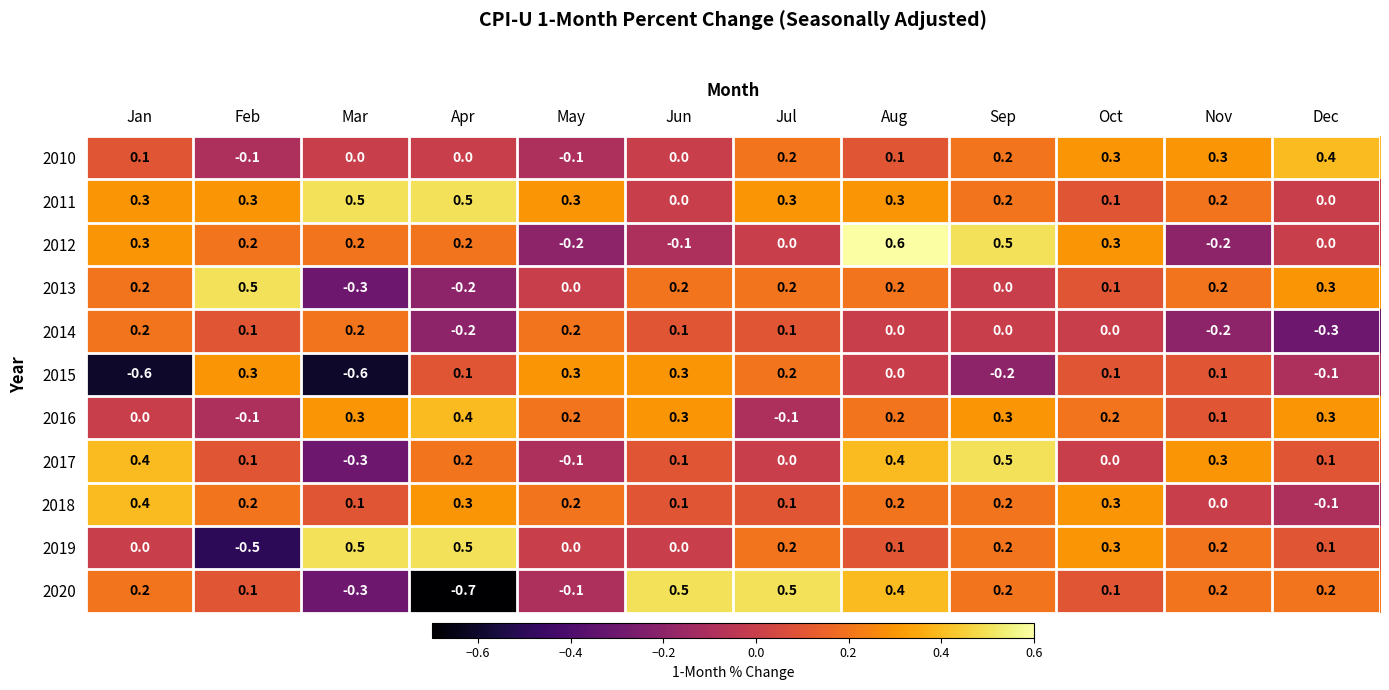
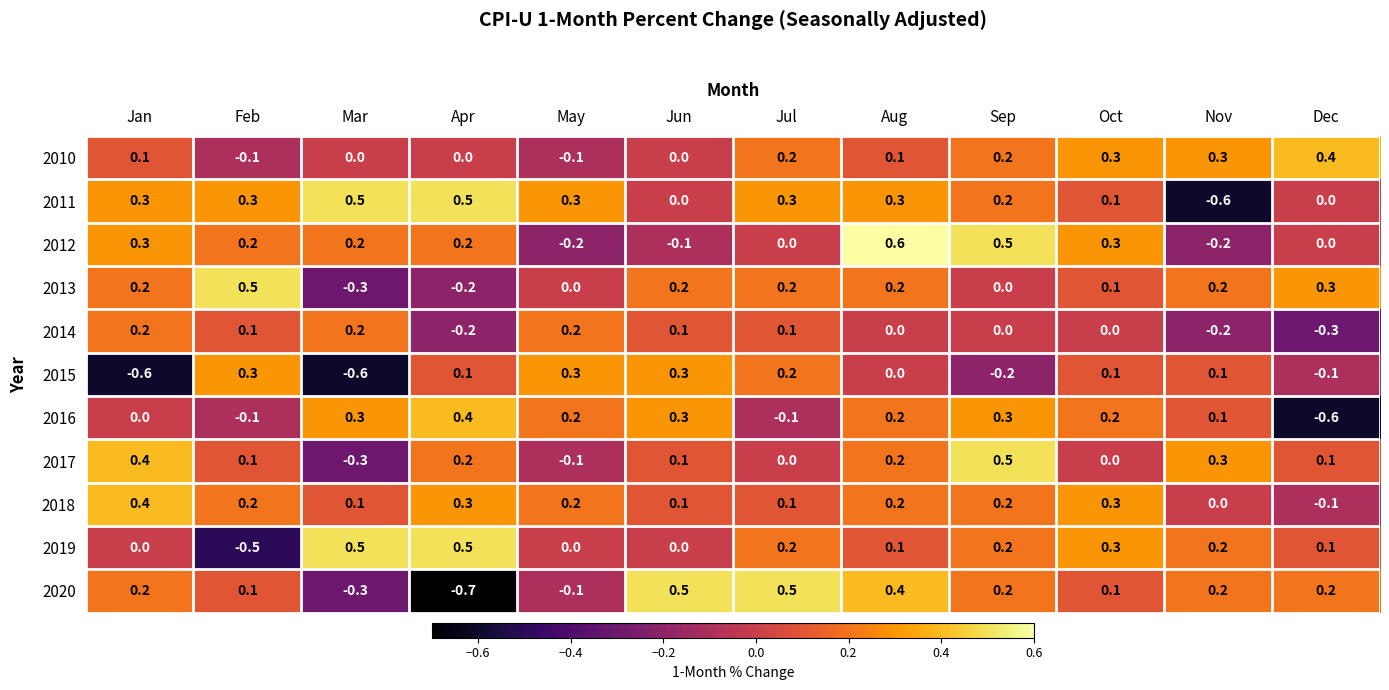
2011, Nov: 0.2 -> -0.6
2016, Dec: 0.3 -> -0.6
2017, Aug: 0.4 -> 0.2
